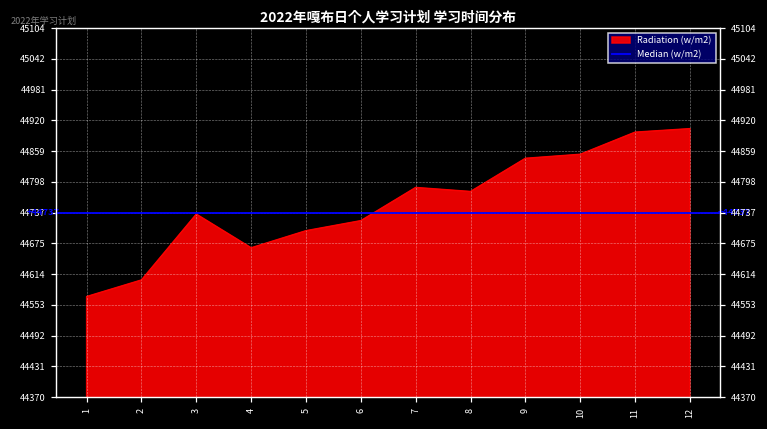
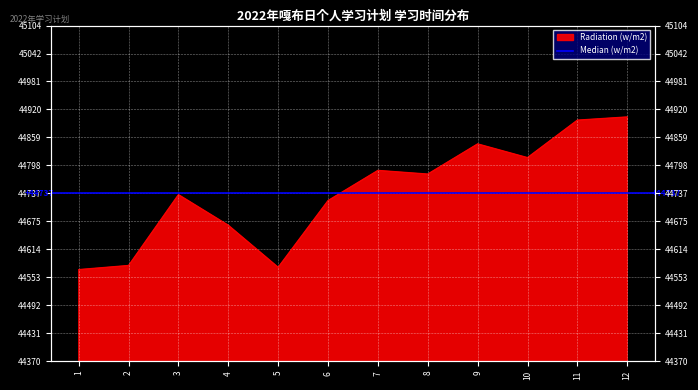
2: 44600 -> 44580
5: 44700 -> 44580
10: 44850 -> 44820
